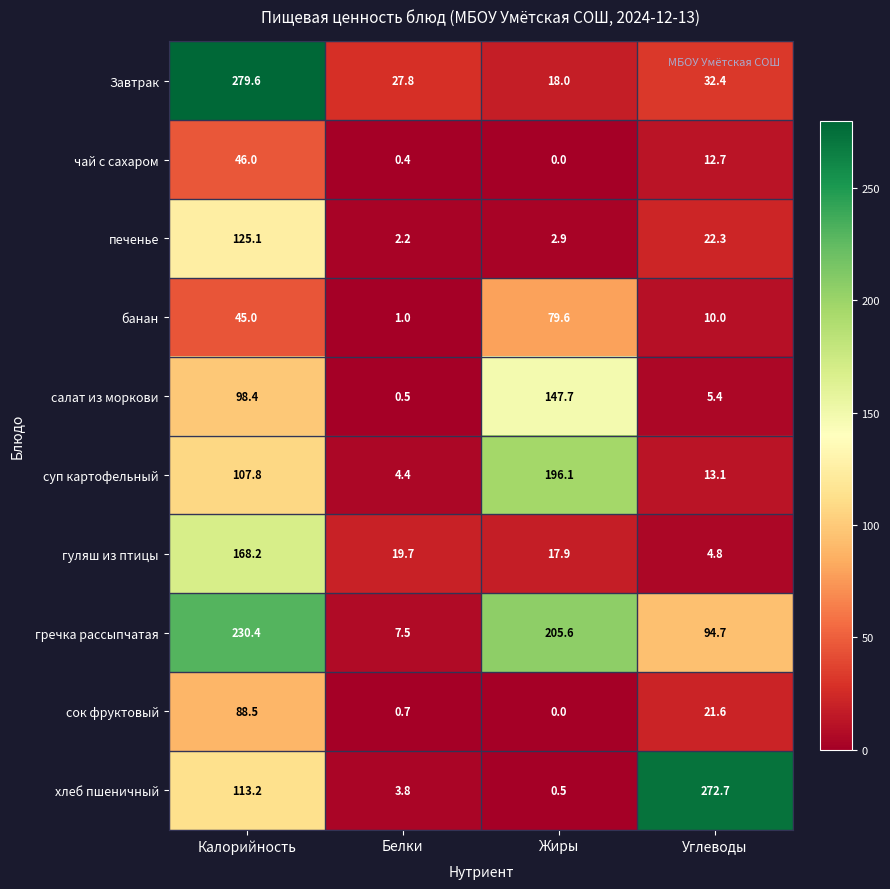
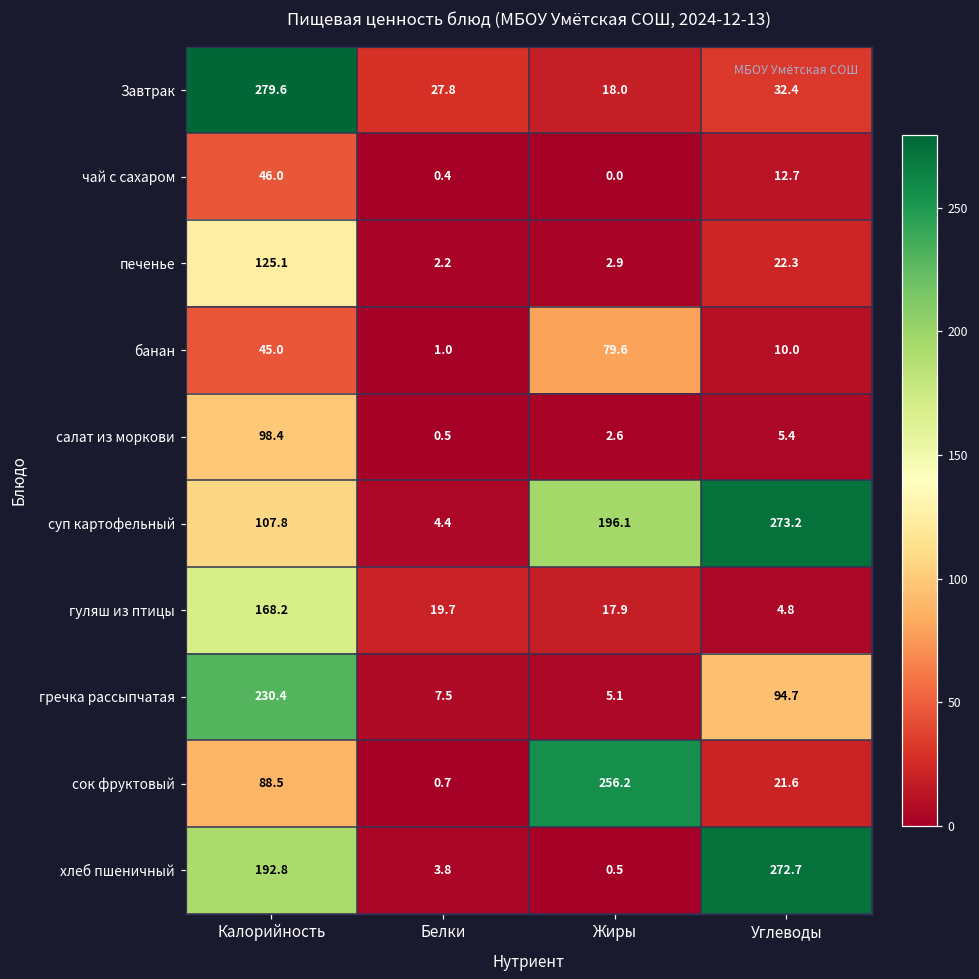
салат из моркови, Жиры: 147.7 -> 2.6
суп картофельный, Углеводы: 13.1 -> 273.2
гречка рассыпчатая, Жиры: 205.6 -> 5.1
сок фруктовый, Жиры: 0.0 -> 256.2
хлеб пшеничный, Калорийность: 113.2 -> 192.8
